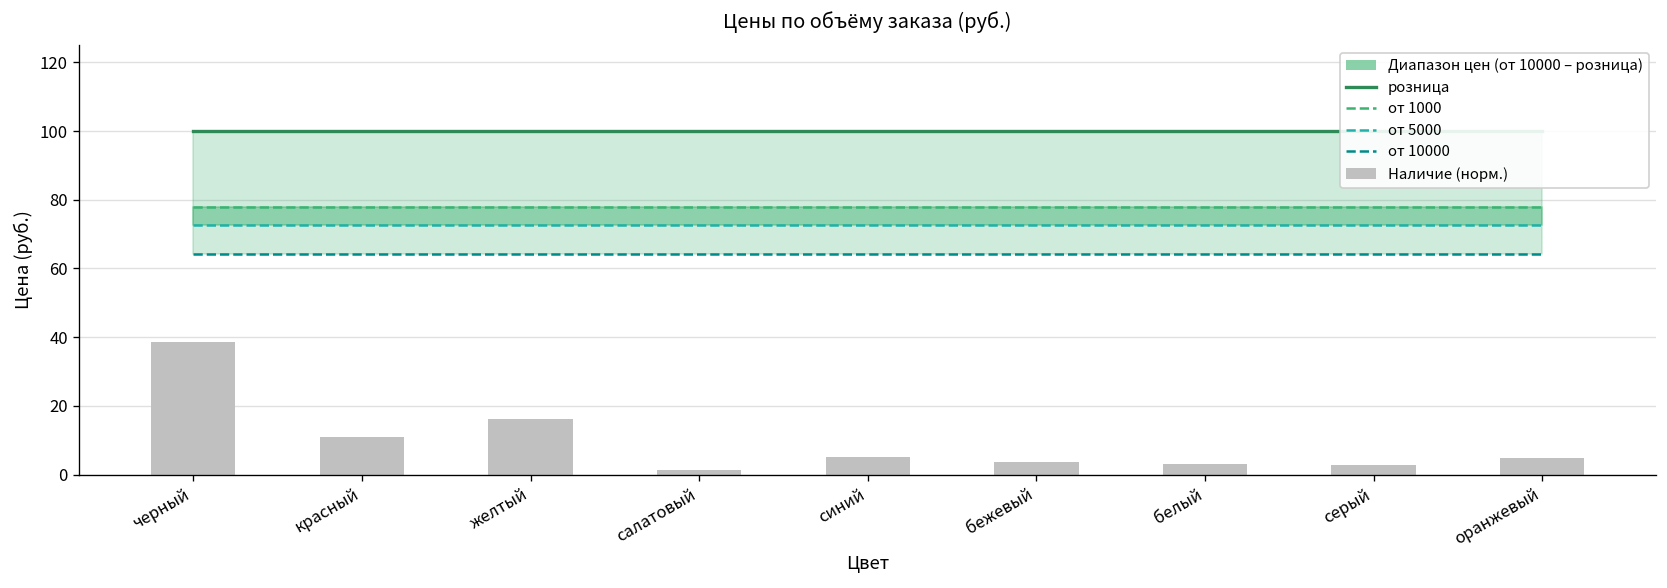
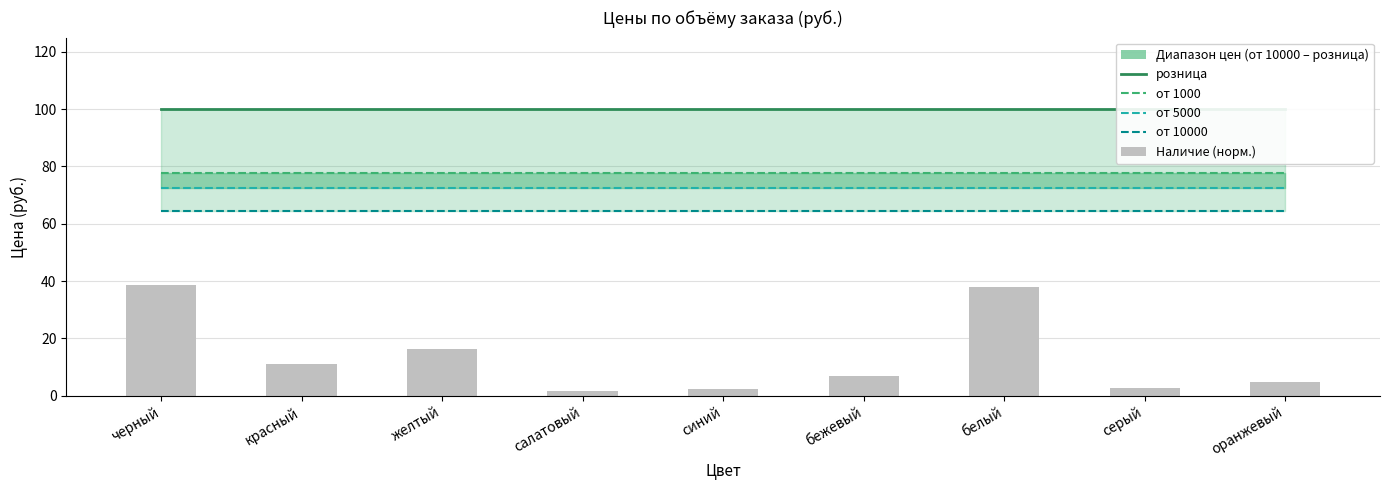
Наличие (норм.), синий: 5 -> 2
Наличие (норм.), бежевый: 4 -> 7
Наличие (норм.), белый: 3 -> 38
